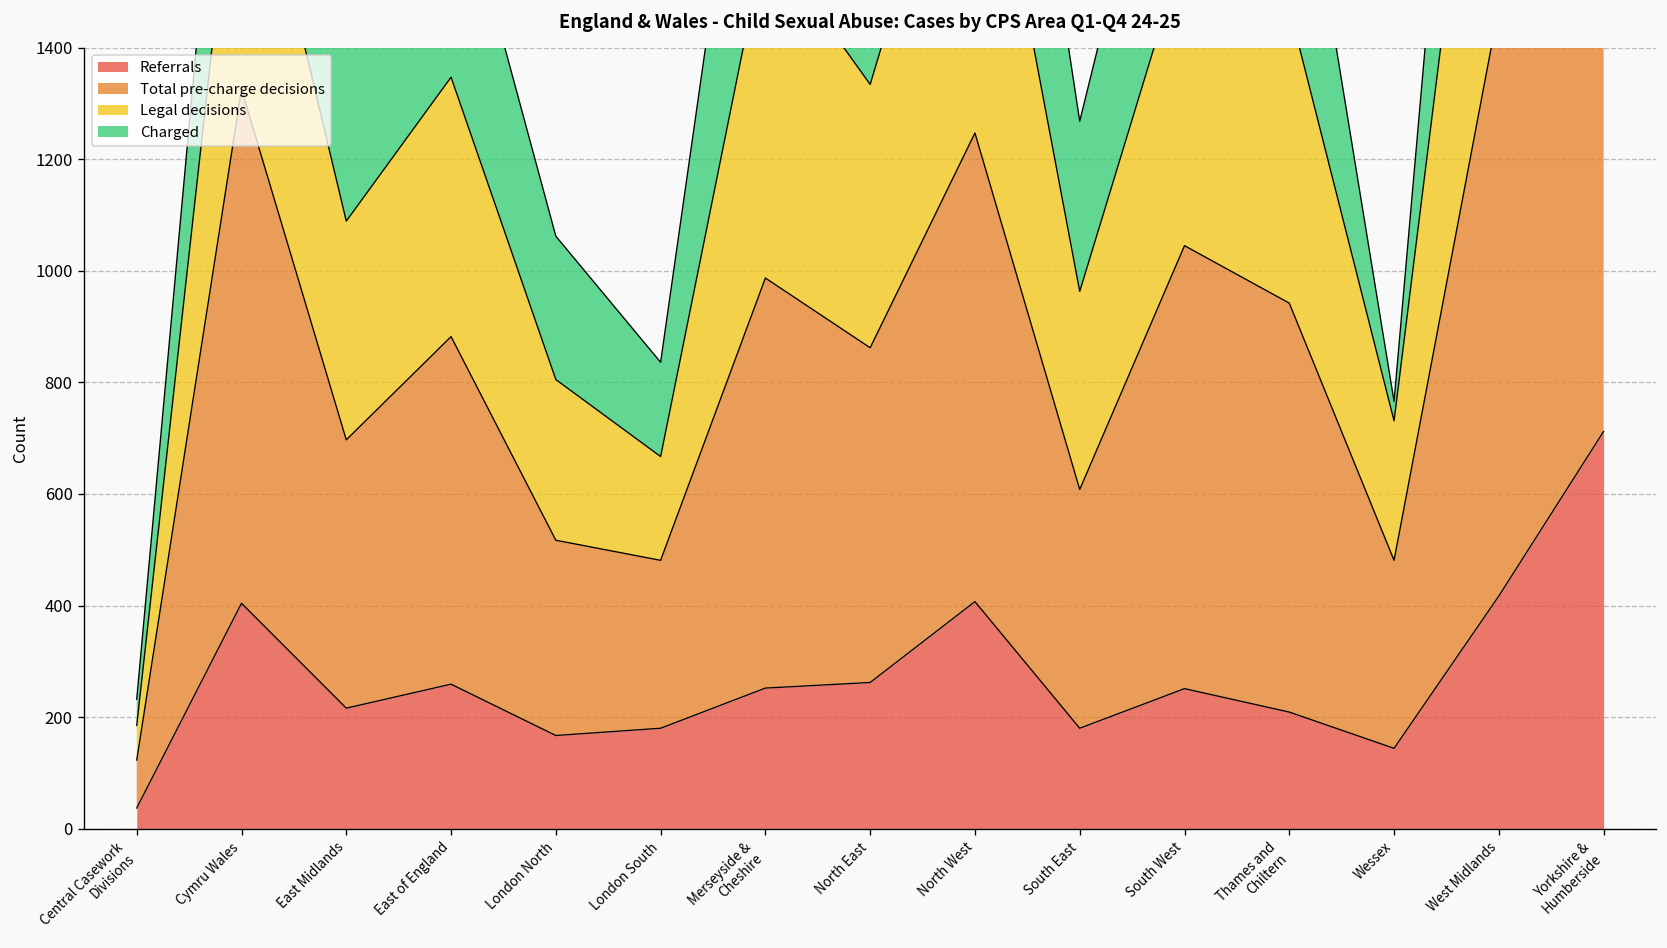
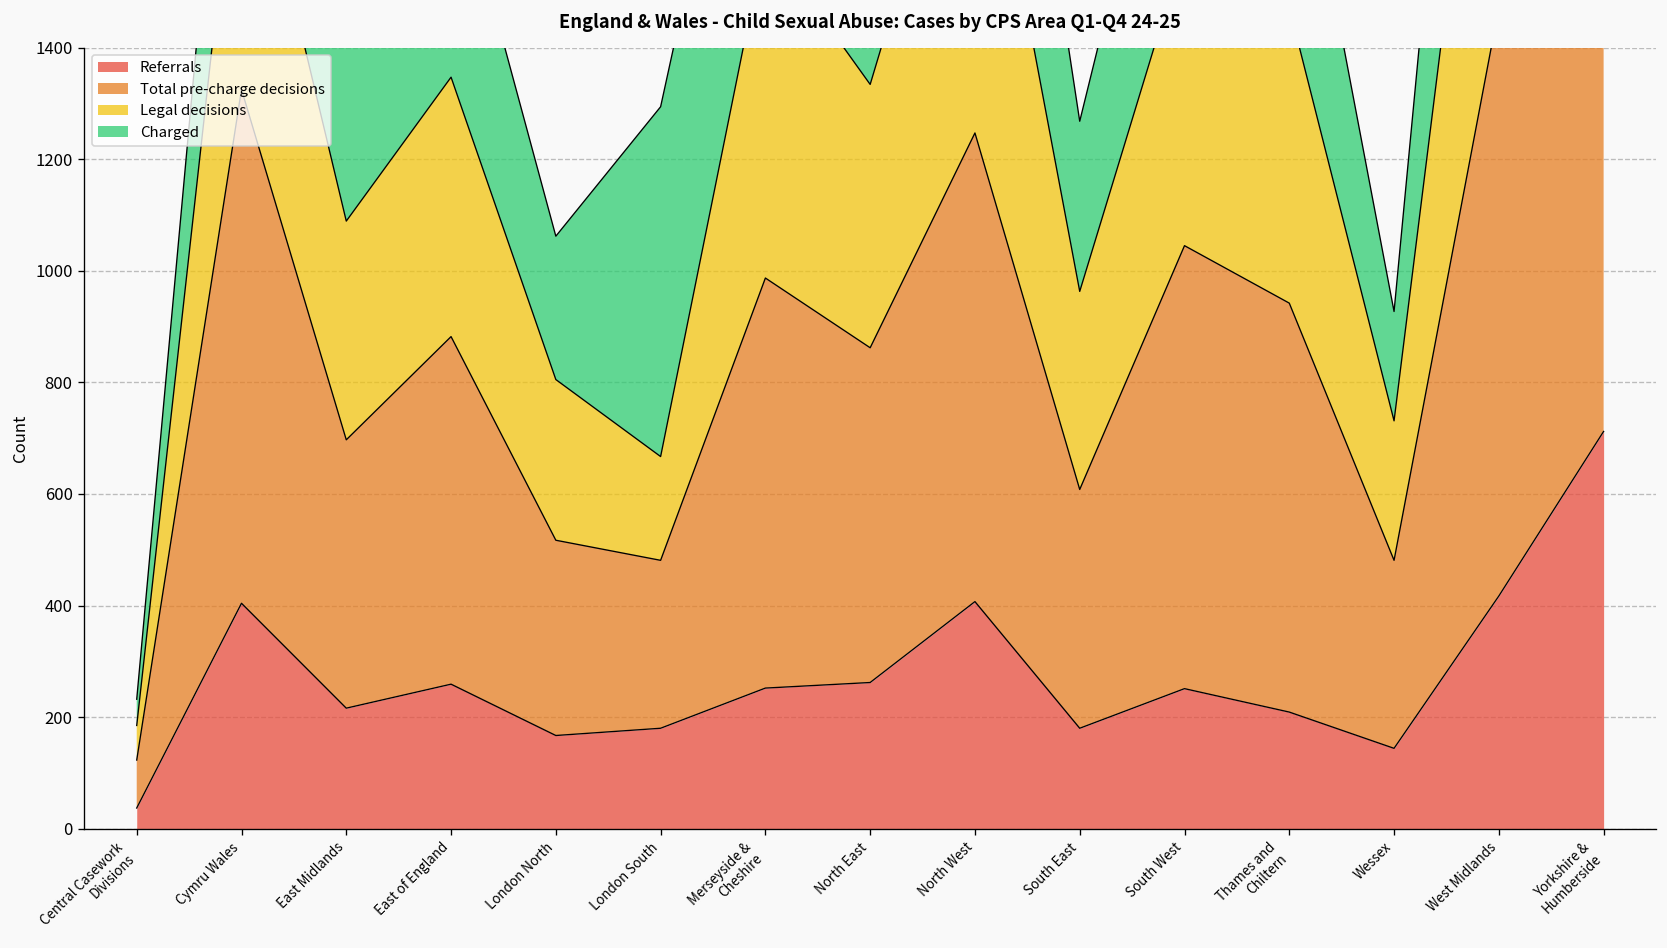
Charged, London South: 170 -> 630
Charged, Wessex: 40 -> 200
